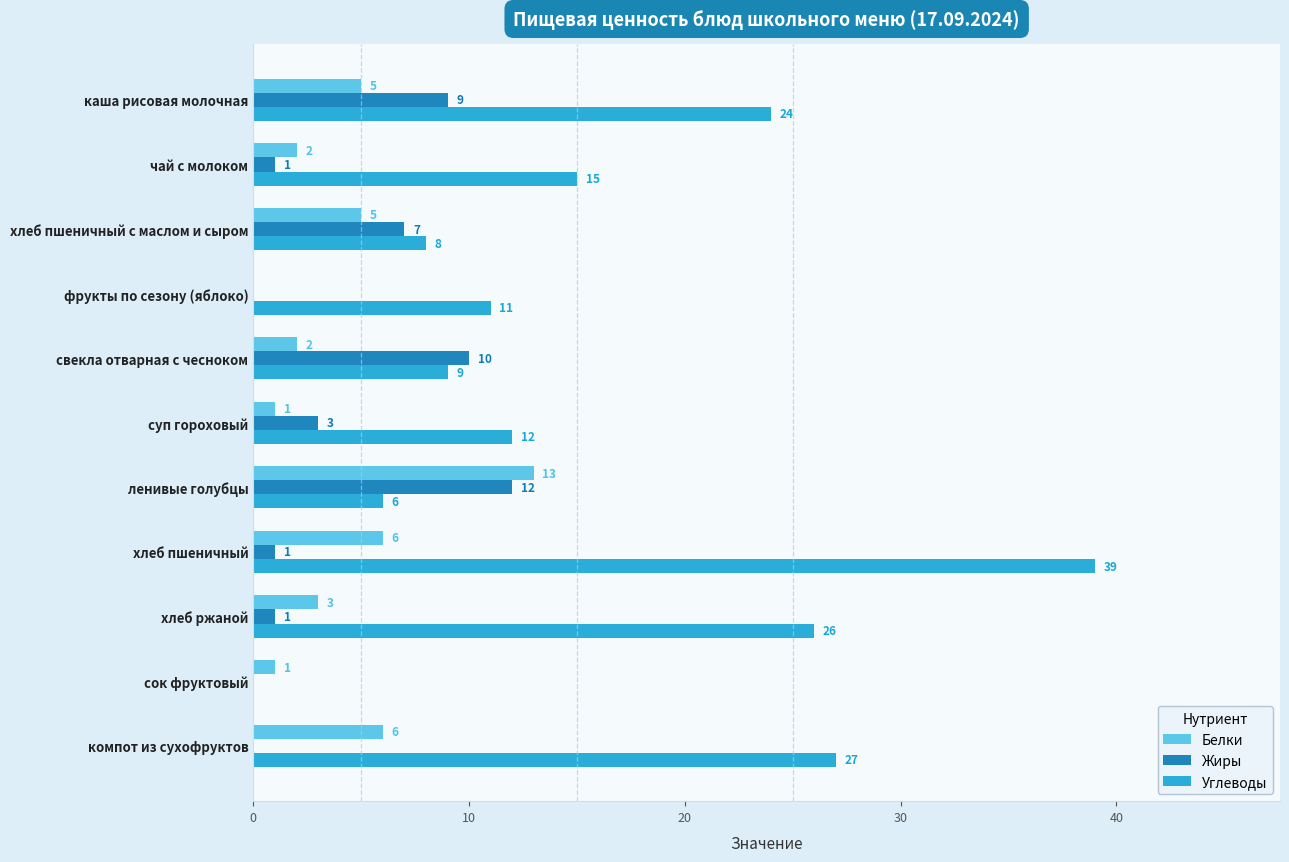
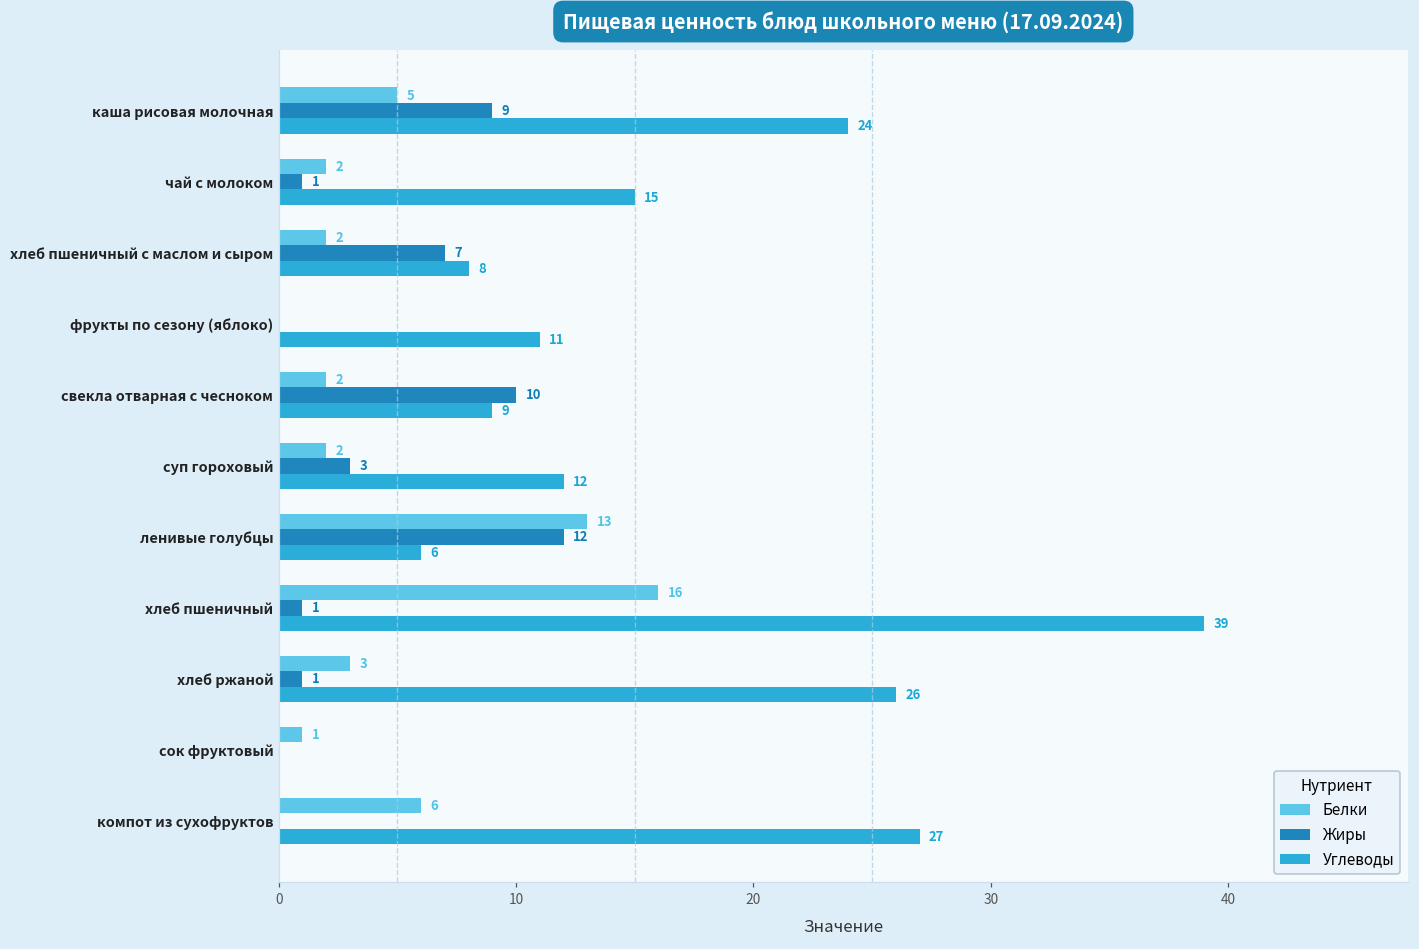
Белки, хлеб пшеничный с маслом и сыром: 5 -> 2
Белки, суп гороховый: 1 -> 2
Белки, хлеб пшеничный: 6 -> 16
